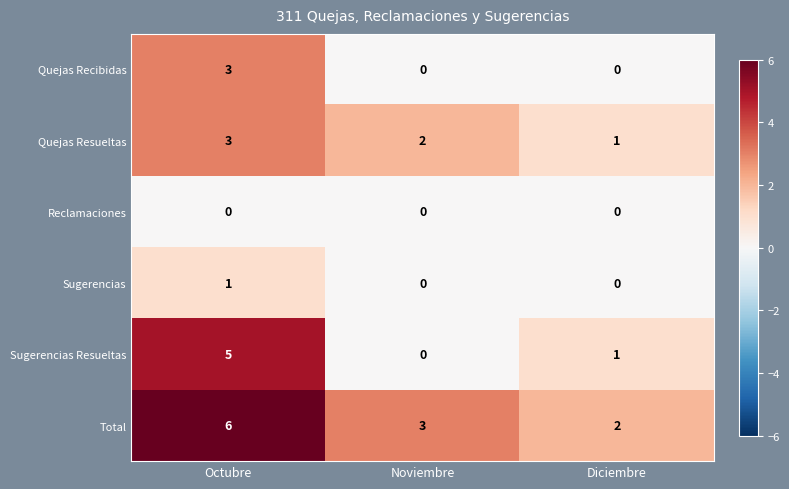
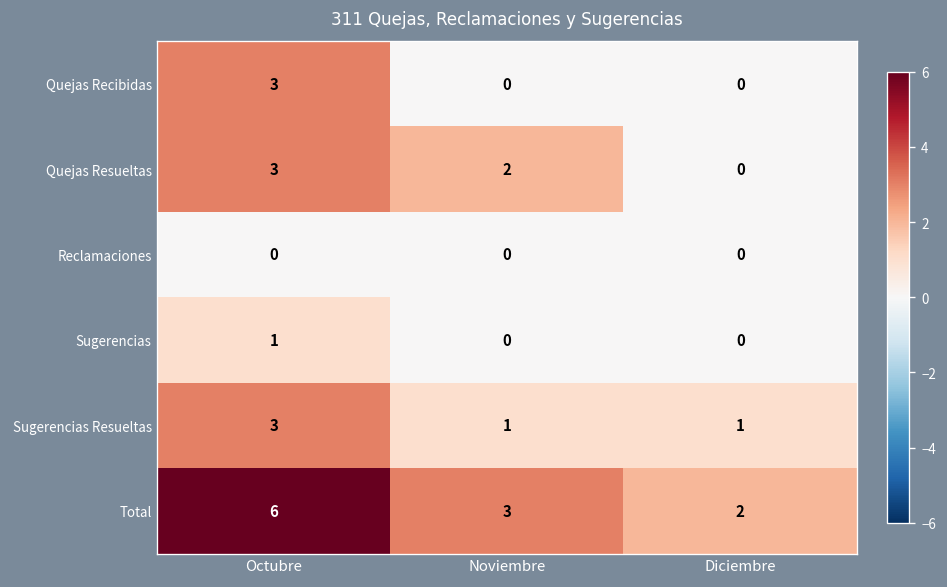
Quejas Resueltas, Diciembre: 1 -> 0
Sugerencias Resueltas, Octubre: 5 -> 3
Sugerencias Resueltas, Noviembre: 0 -> 1
